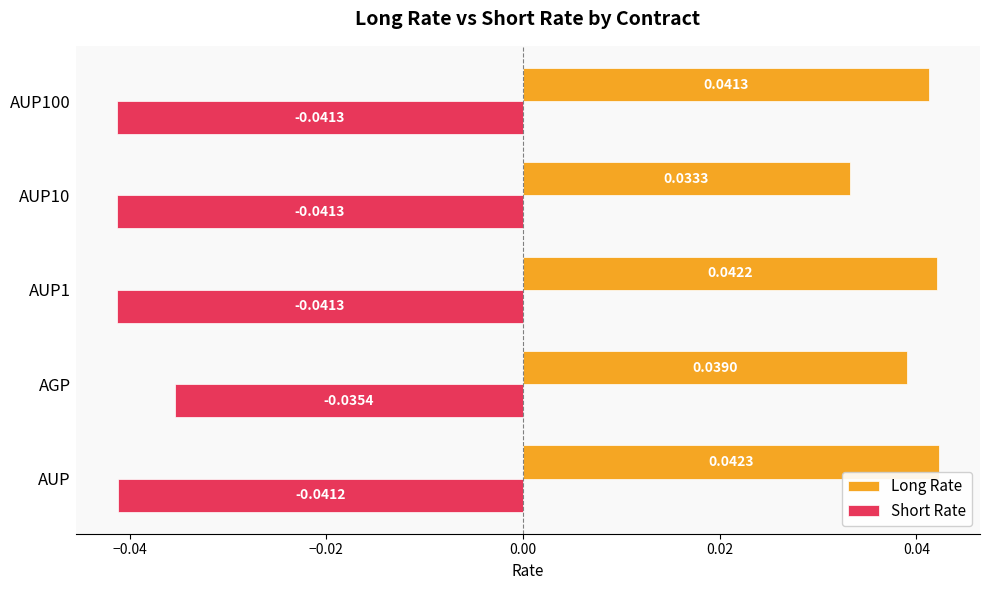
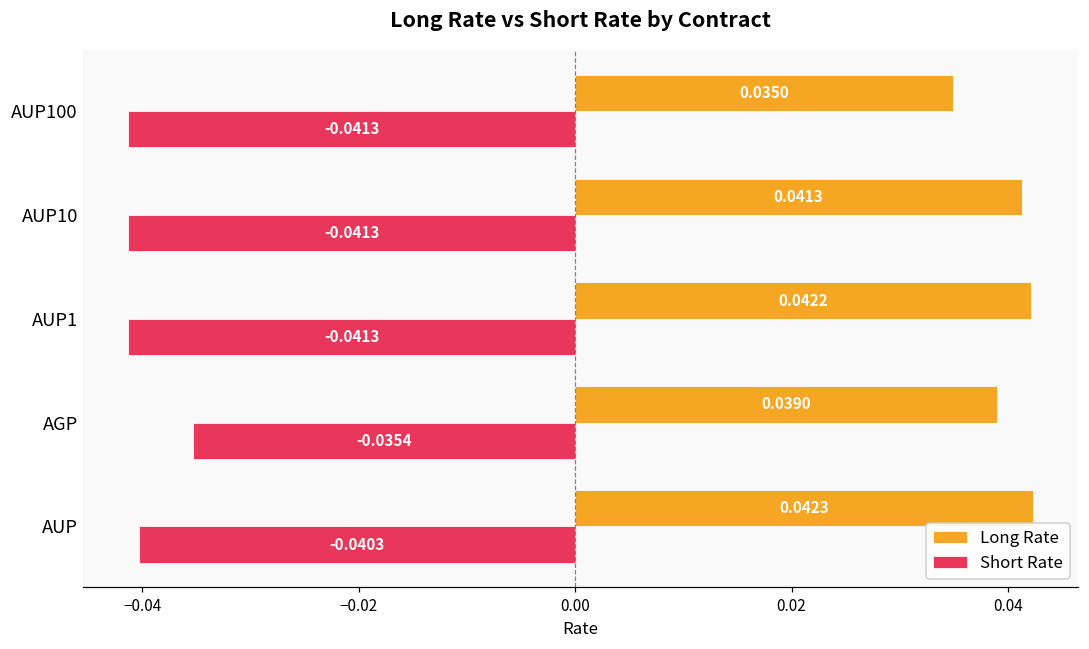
Long Rate, AUP100: 0.0413 -> 0.0350
Long Rate, AUP10: 0.0333 -> 0.0413
Short Rate, AUP: -0.0412 -> -0.0403
